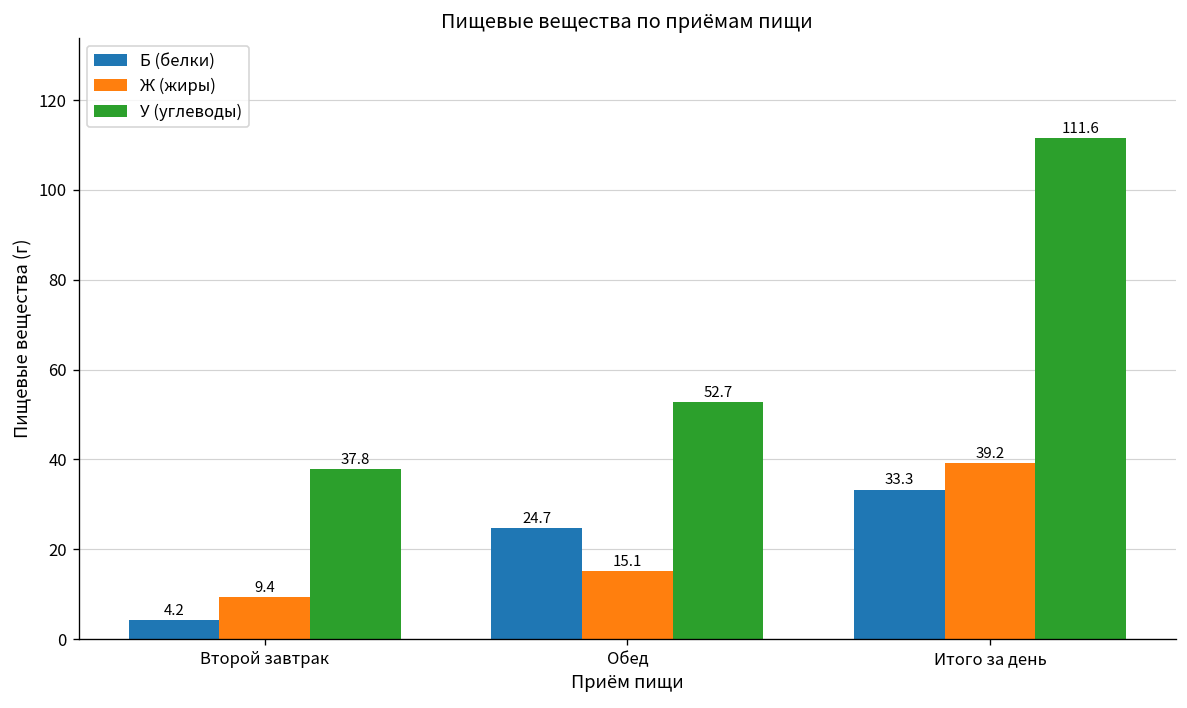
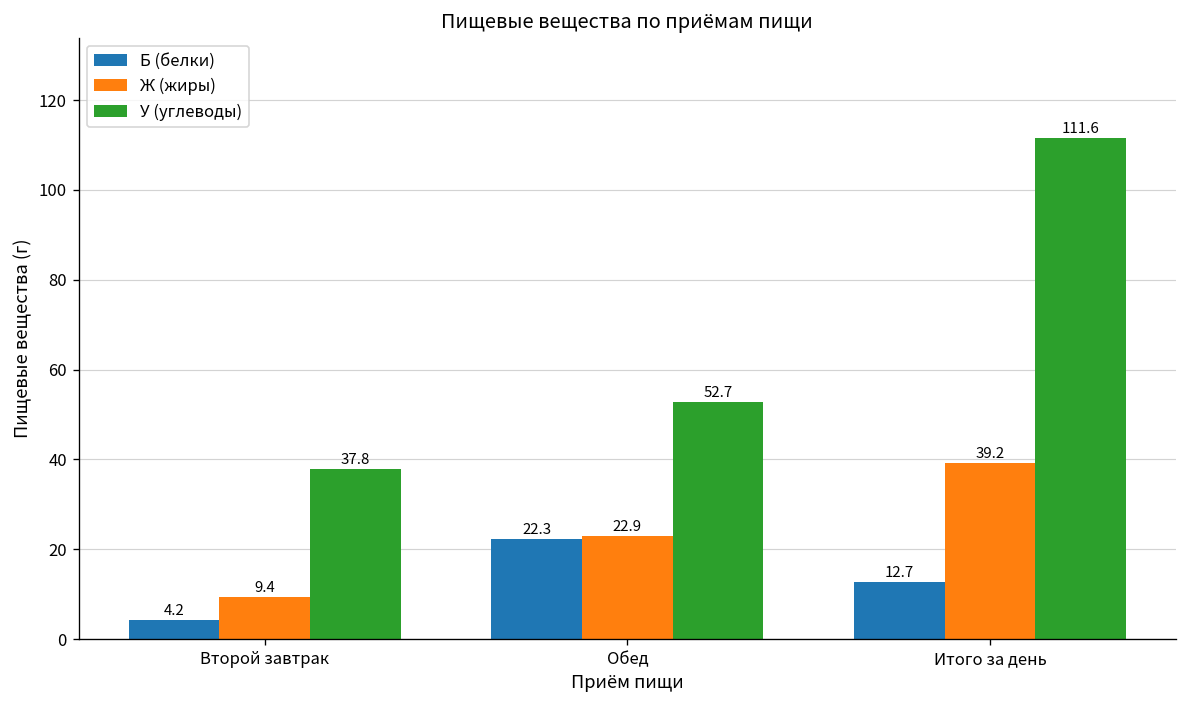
Б (белки), Обед: 24.7 -> 22.3
Ж (жиры), Обед: 15.1 -> 22.9
Б (белки), Итого за день: 33.3 -> 12.7
